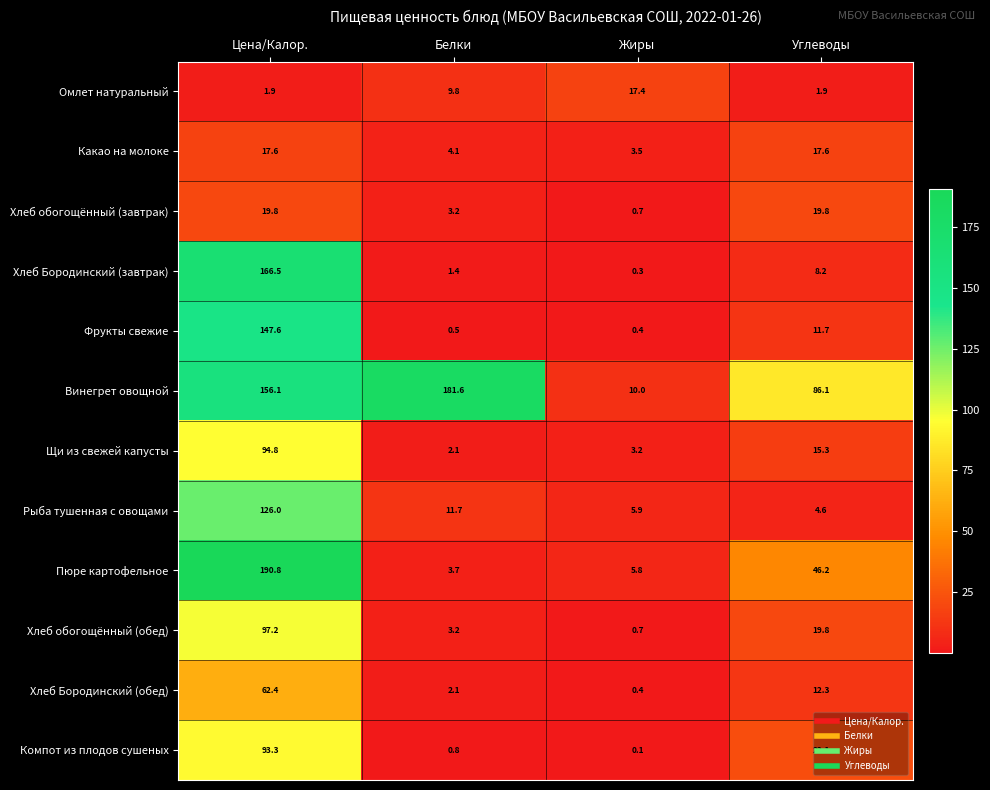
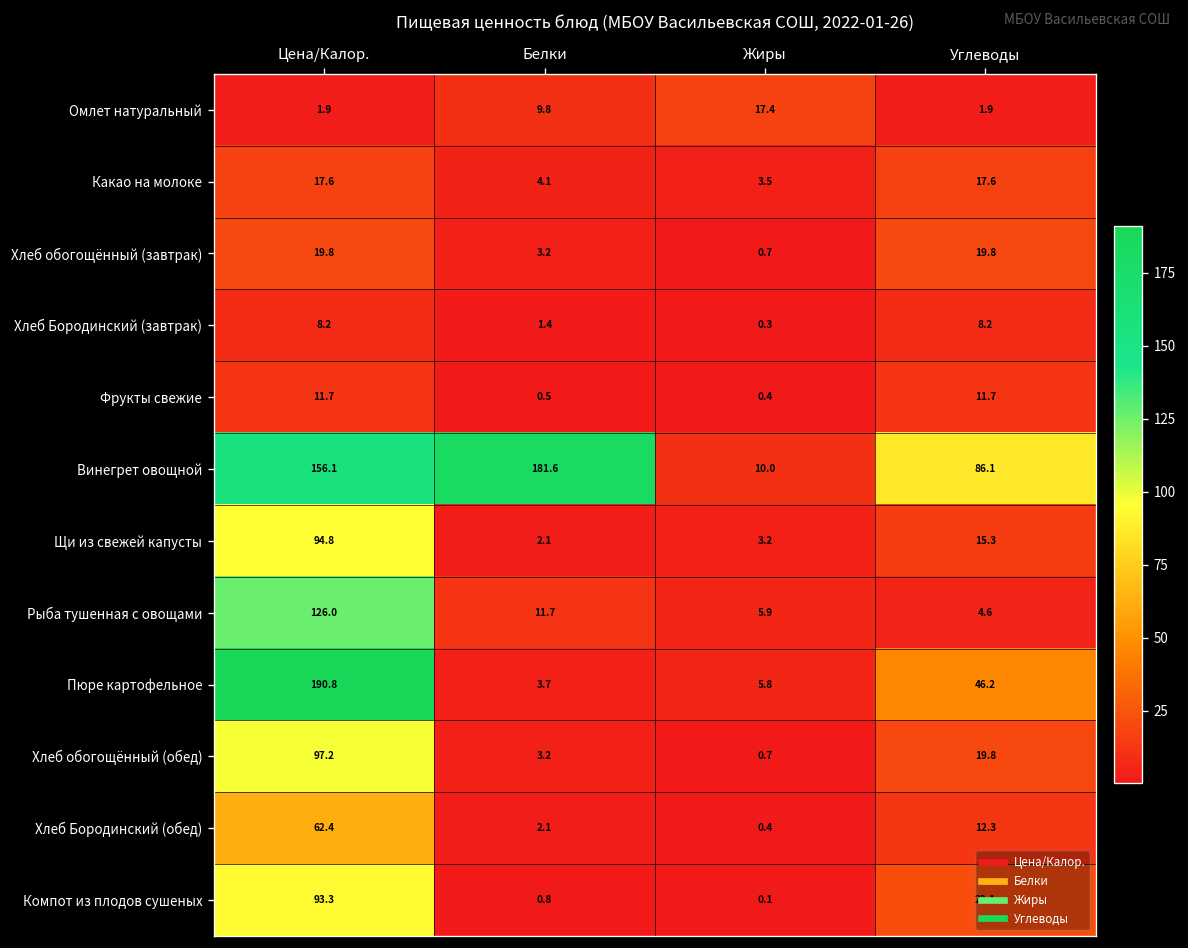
Хлеб Бородинский (завтрак), Цена/Калор.: 166.5 -> 8.2
Фрукты свежие, Цена/Калор.: 147.6 -> 11.7
